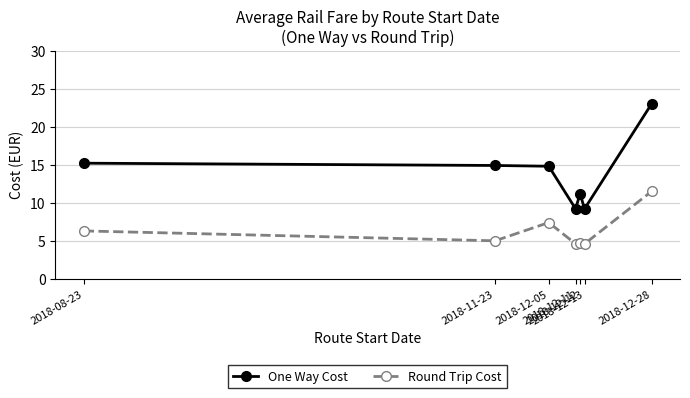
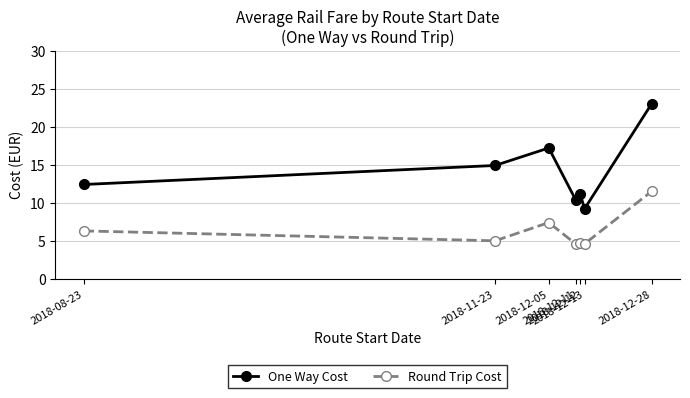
One Way Cost, 2018-08-23: 15 -> 12
One Way Cost, 2018-12-05: 15 -> 17
One Way Cost, 2018-12-11: 9 -> 10
